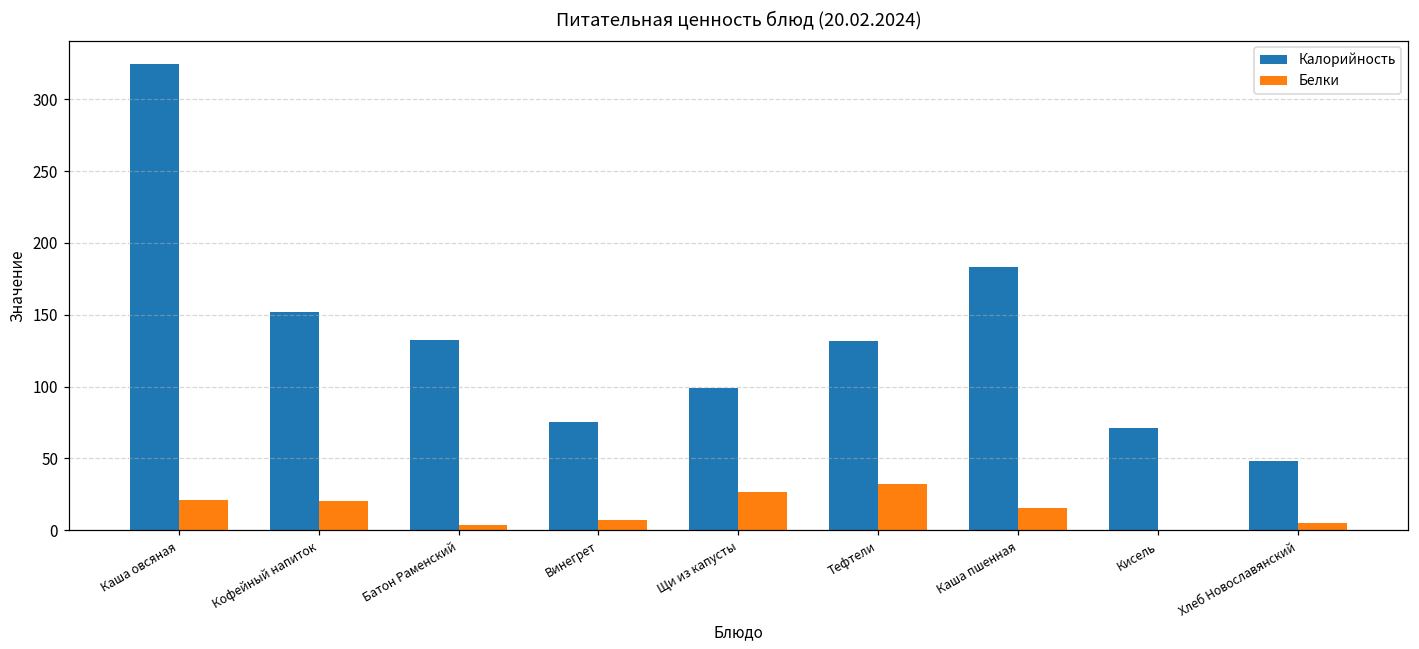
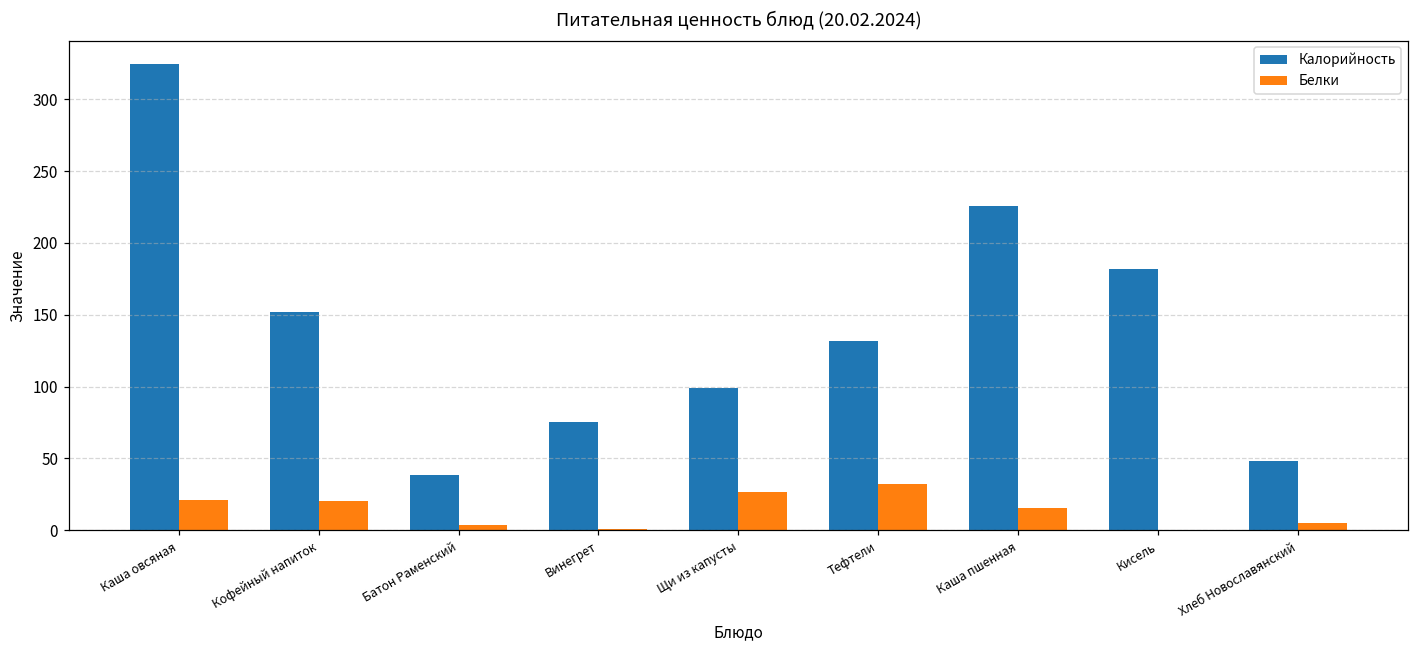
Калорийность, Батон Раменский: 133 -> 38
Белки, Винегрет: 7 -> 1
Калорийность, Каша пшенная: 183 -> 226
Калорийность, Кисель: 71 -> 182
